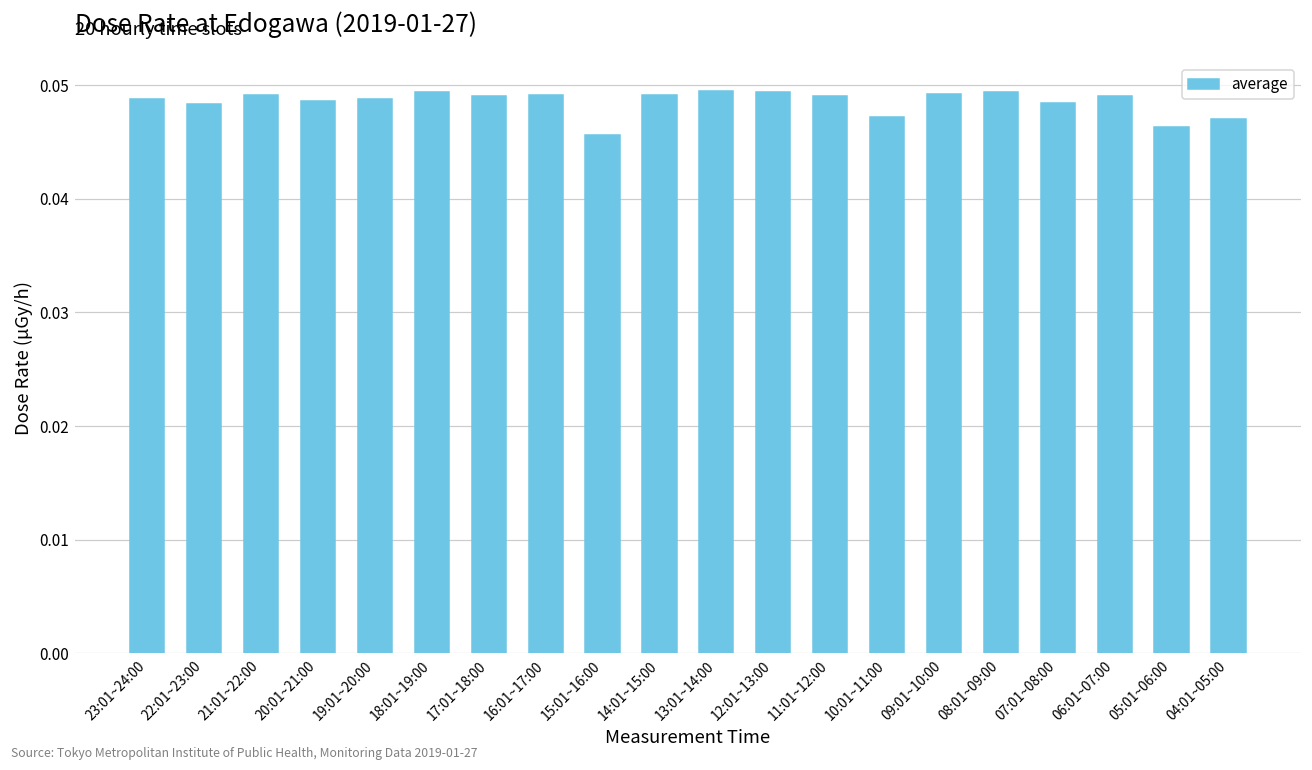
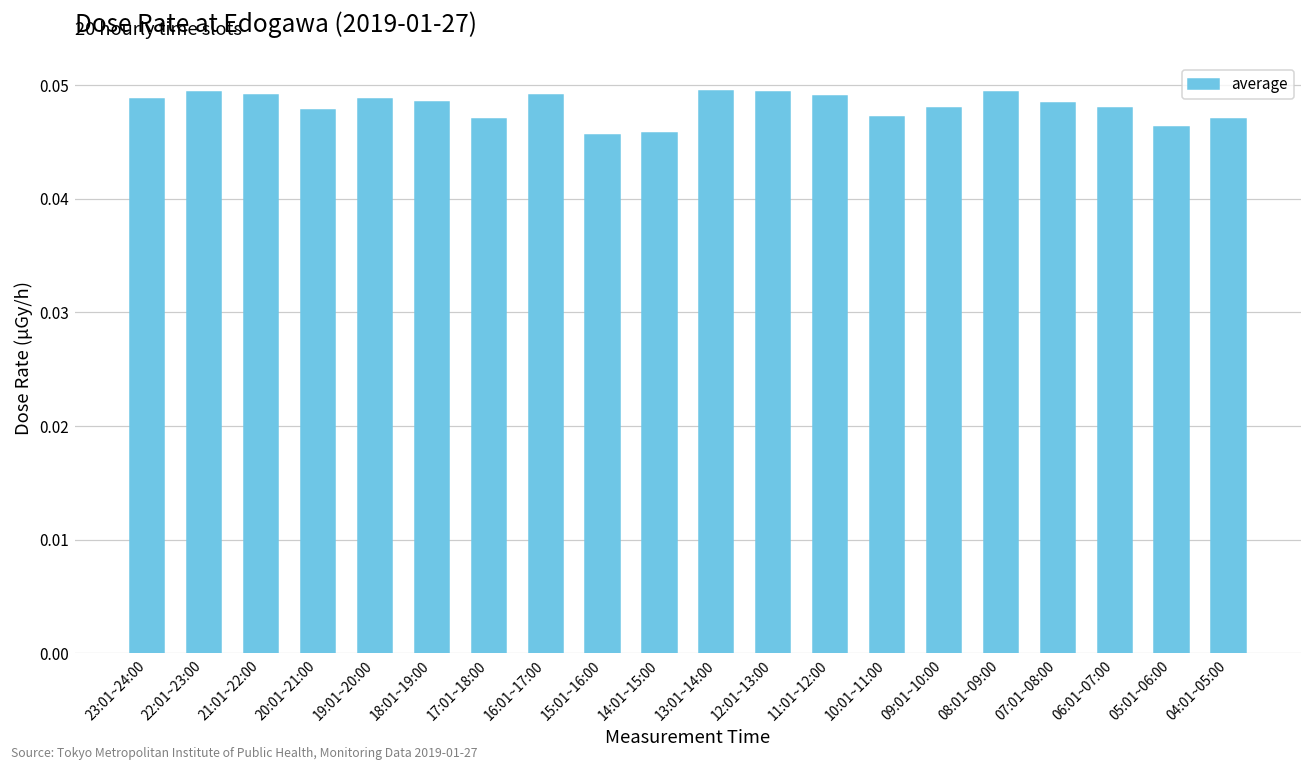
22:01~23:00: 0.0483 -> 0.0494
20:01~21:00: 0.0486 -> 0.0478
18:01~19:00: 0.0494 -> 0.0485
17:01~18:00: 0.049 -> 0.047
14:01~15:00: 0.0491 -> 0.0458
09:01~10:00: 0.0492 -> 0.0480
06:01~07:00: 0.049 -> 0.048
